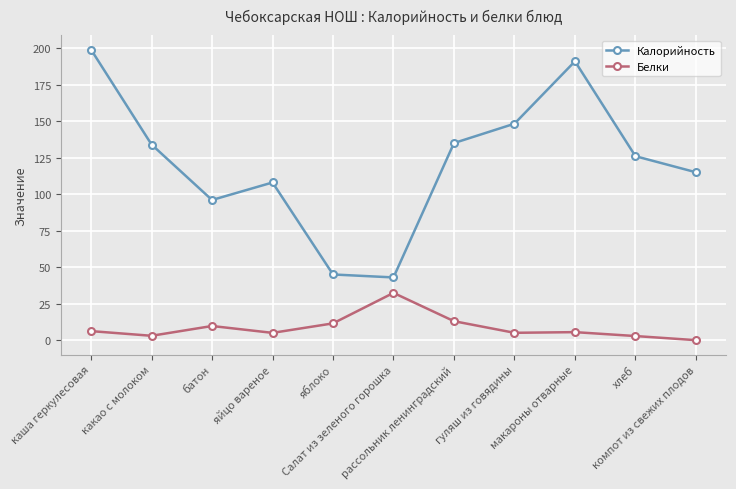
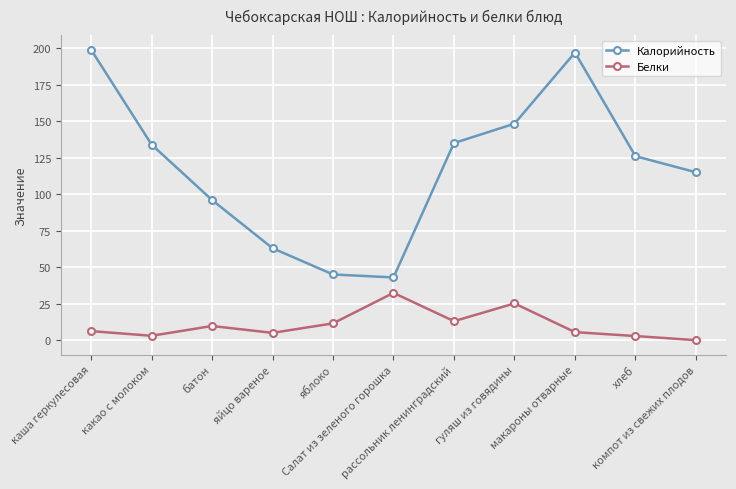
Калорийность, яйцо вареное: 108 -> 63
Белки, гуляш из говядины: 5 -> 25
Калорийность, макароны отварные: 191 -> 197
